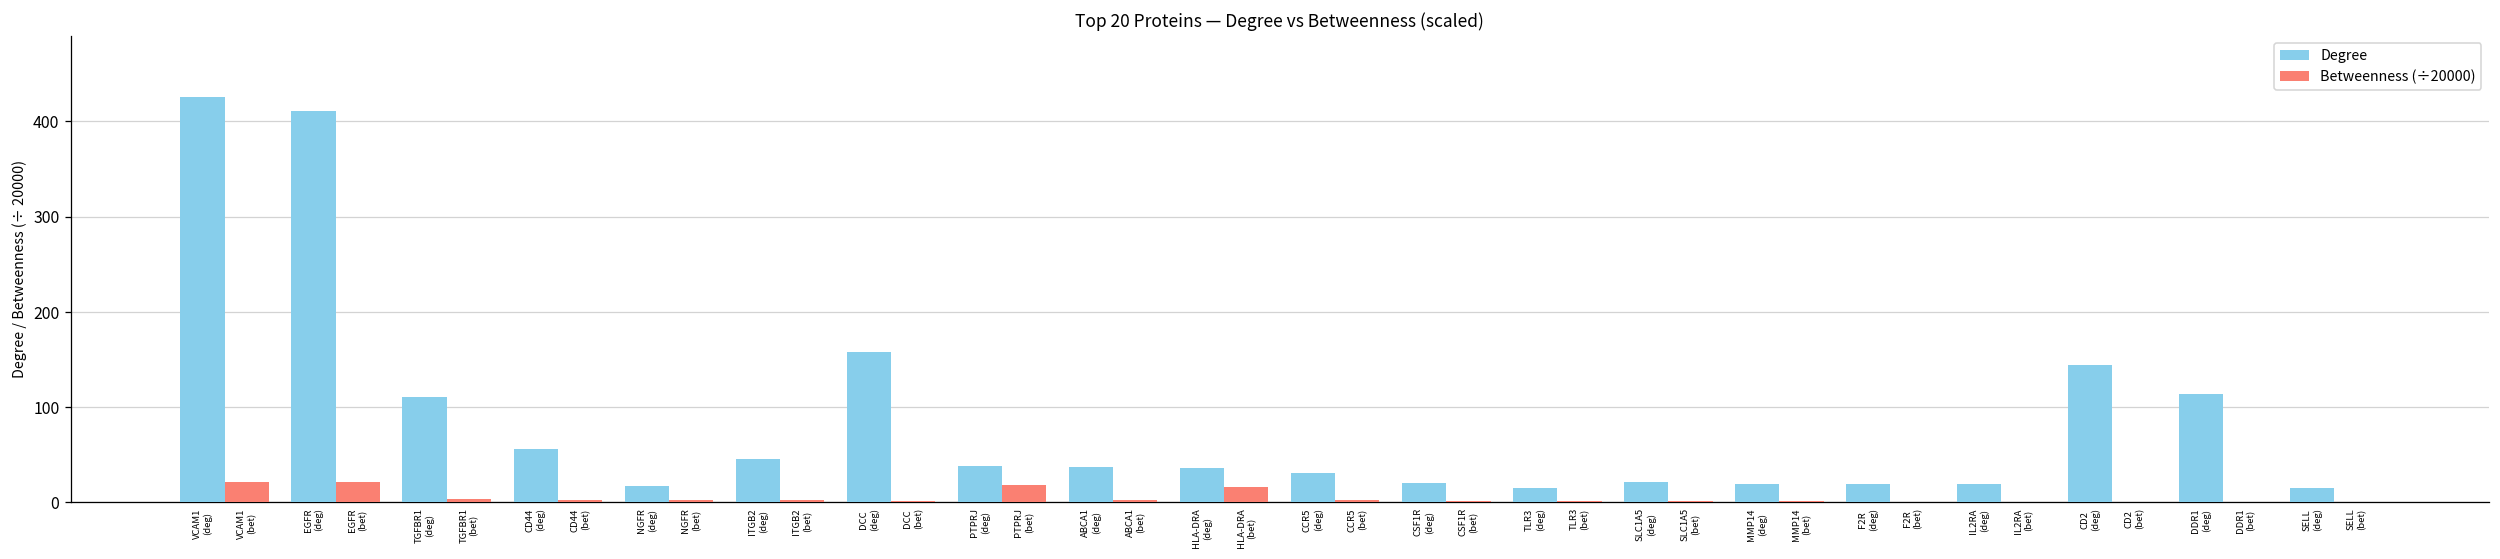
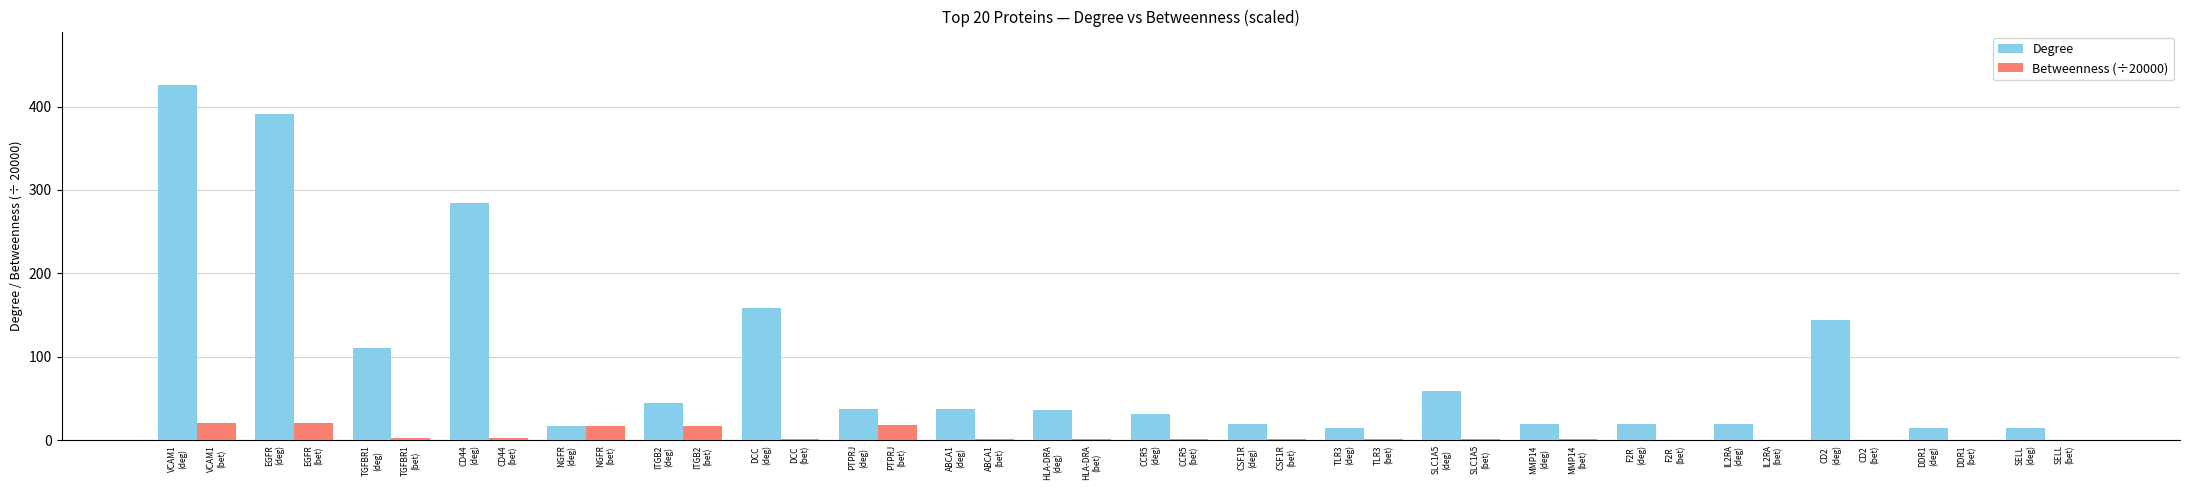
Degree, EGFR (deg): 410 -> 390
Degree, CD44 (deg): 60 -> 280
Betweenness (÷20000), NGFR (bet): 0 -> 20
Betweenness (÷20000), ITGB2 (bet): 0 -> 20
Betweenness (÷20000), HLA-DRA (bet): 20 -> 0
Degree, SLC1A5 (deg): 20 -> 60
Degree, DDR1 (deg): 110 -> 20
